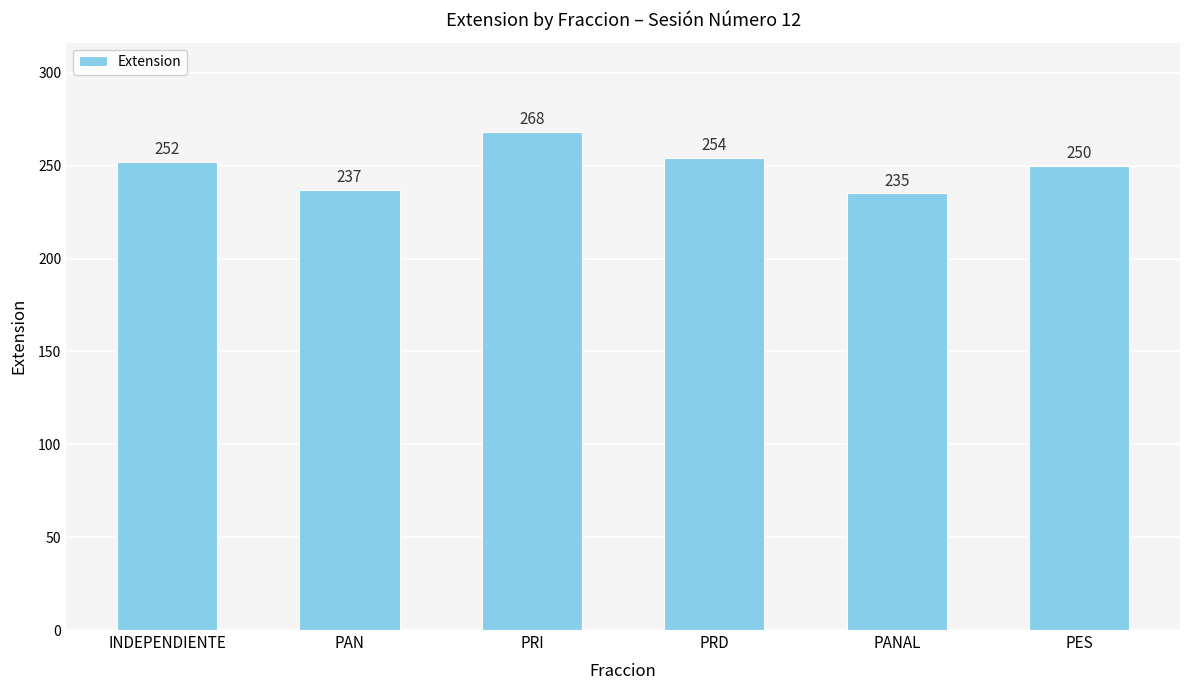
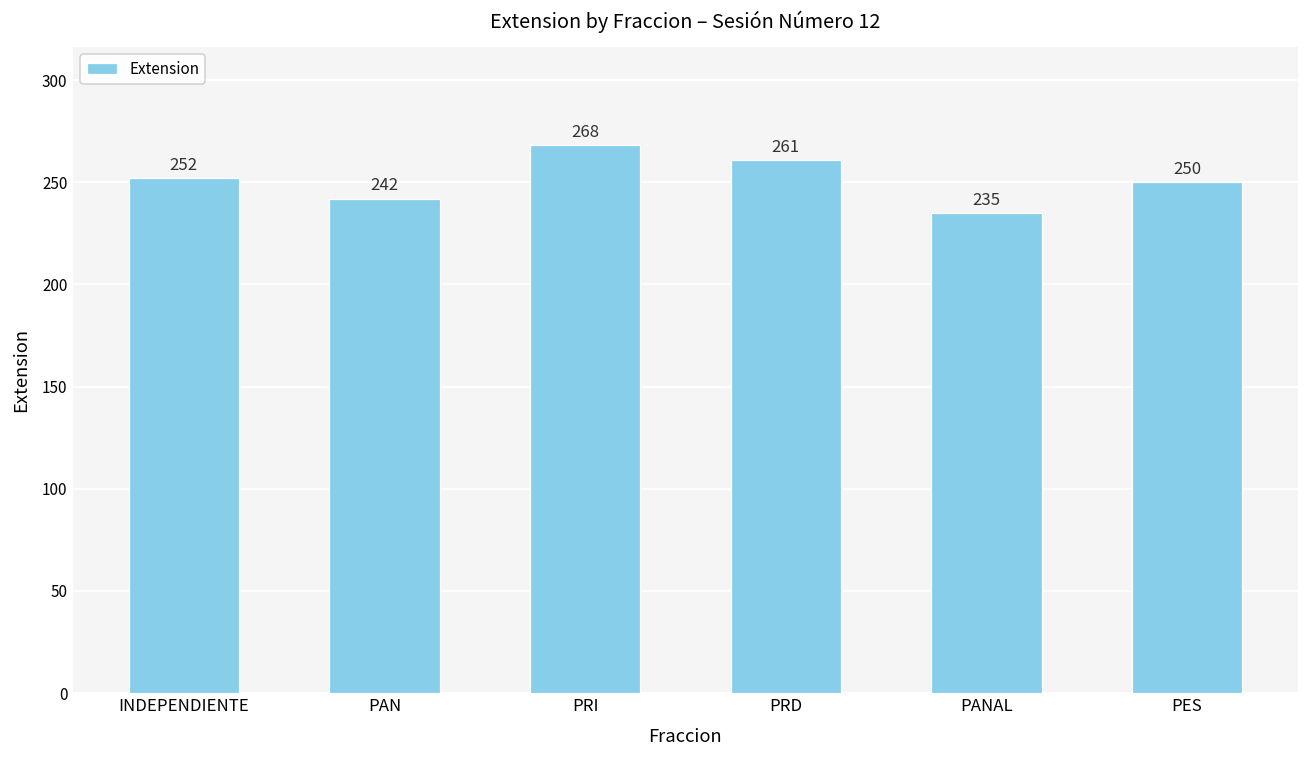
PAN: 237 -> 242
PRD: 254 -> 261
